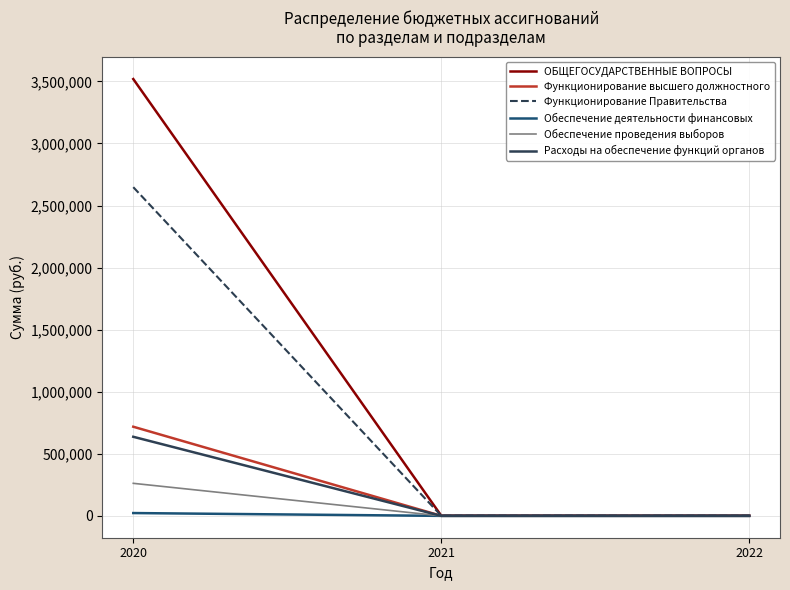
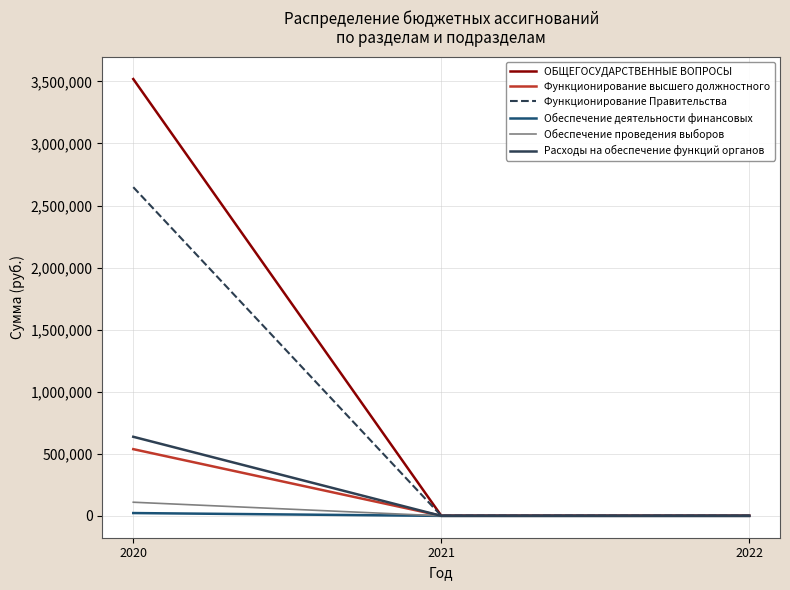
Функционирование высшего должностного, 2020: 720,000 -> 540,000
Обеспечение проведения выборов, 2020: 260,000 -> 110,000
